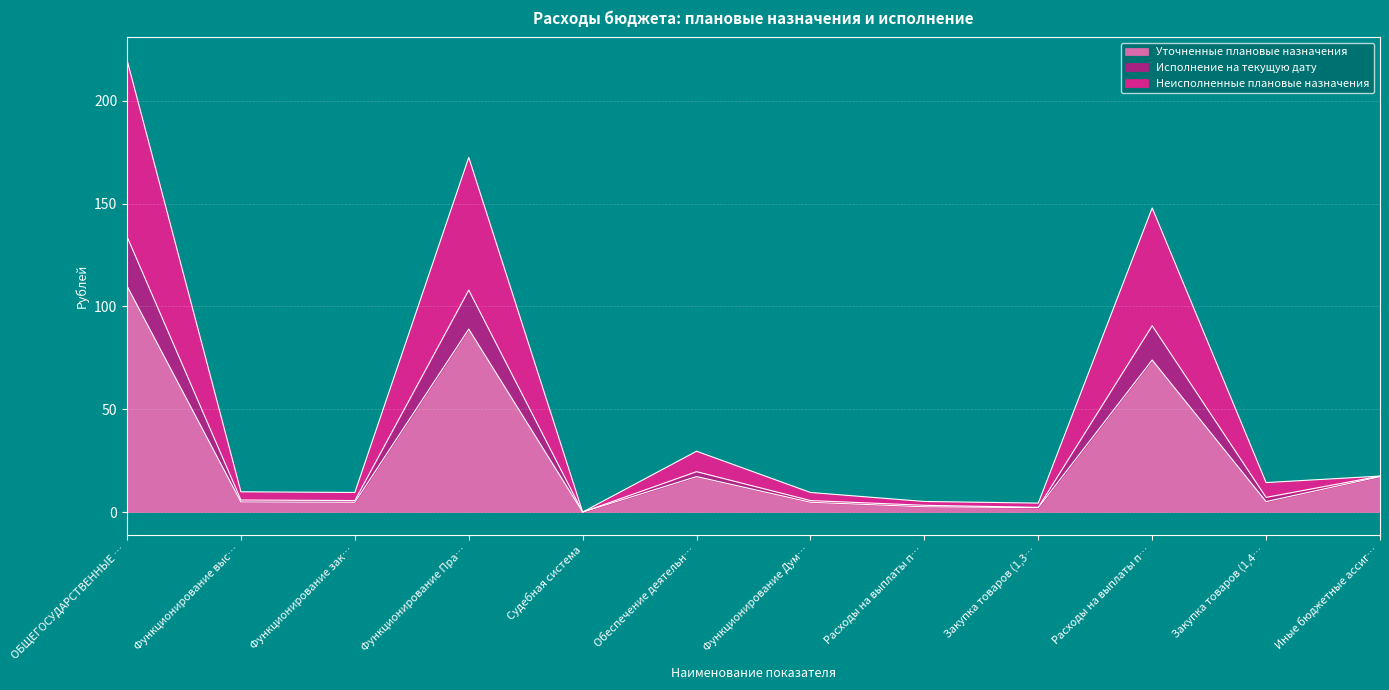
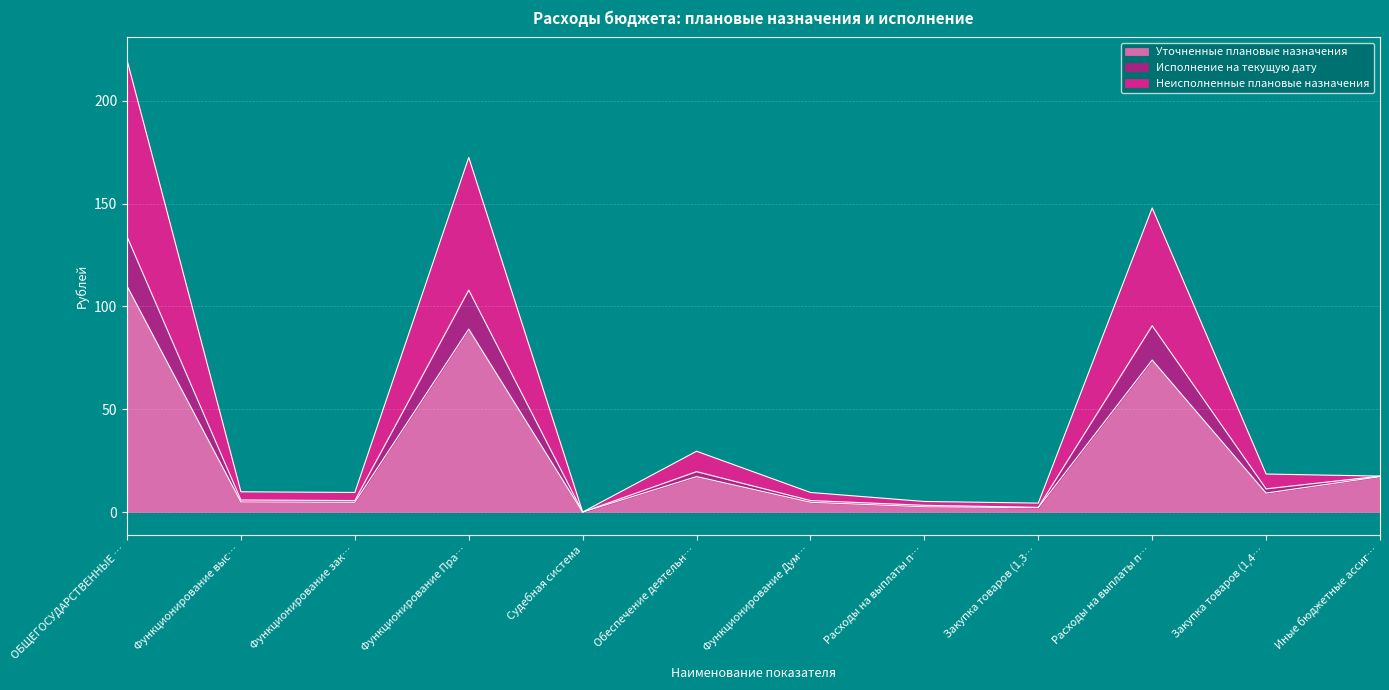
Уточненные плановые назначения, Закупка товаров (1,4…: 5 -> 9
